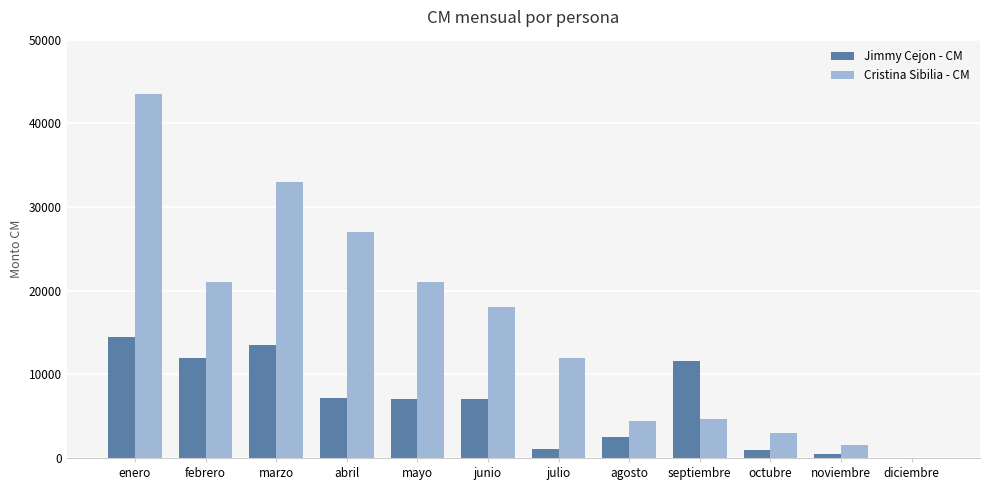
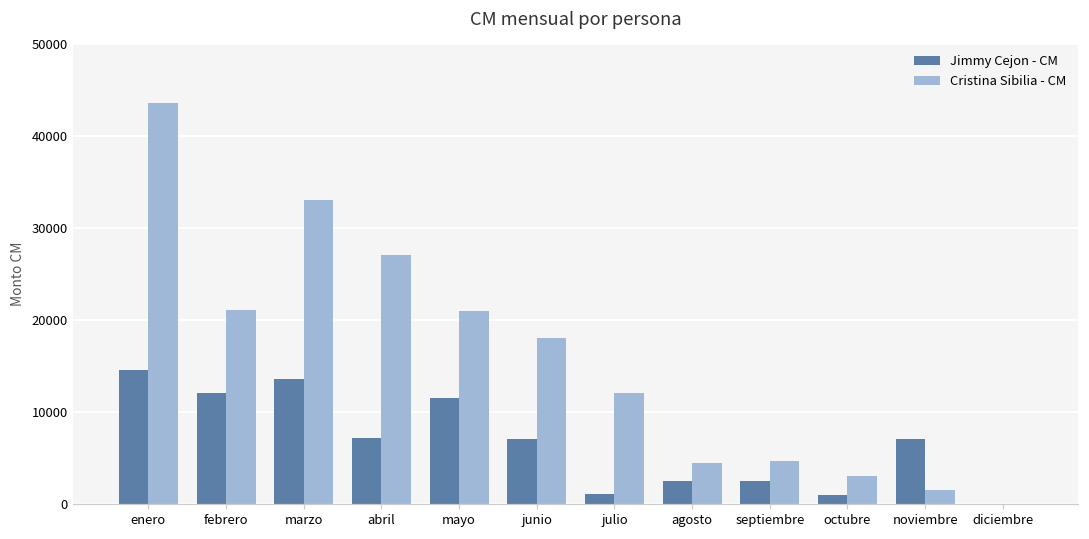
Jimmy Cejon - CM, mayo: 7000 -> 11000
Jimmy Cejon - CM, septiembre: 12000 -> 3000
Jimmy Cejon - CM, noviembre: 1000 -> 7000
